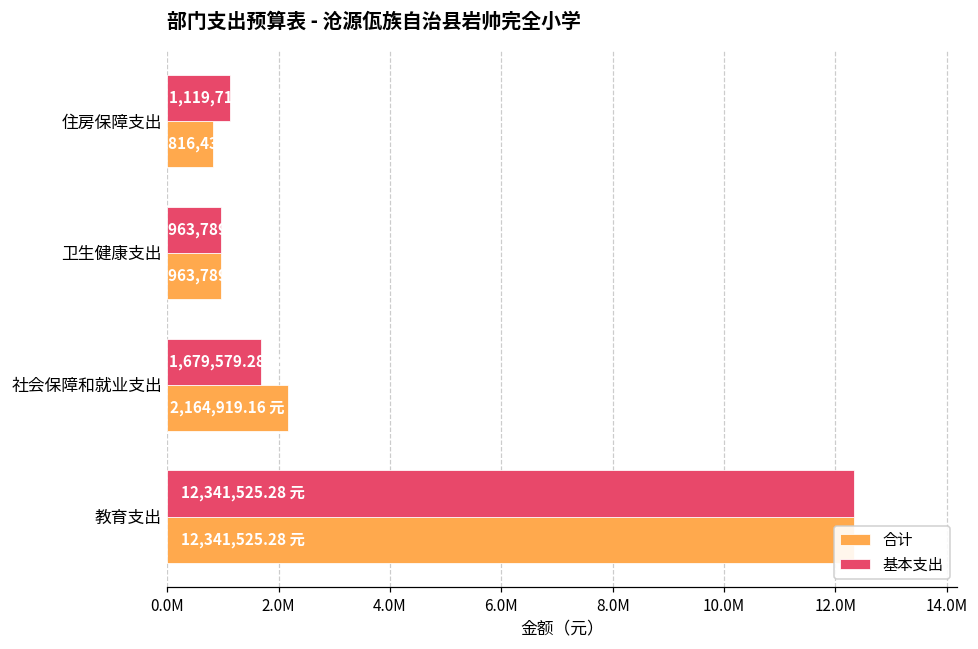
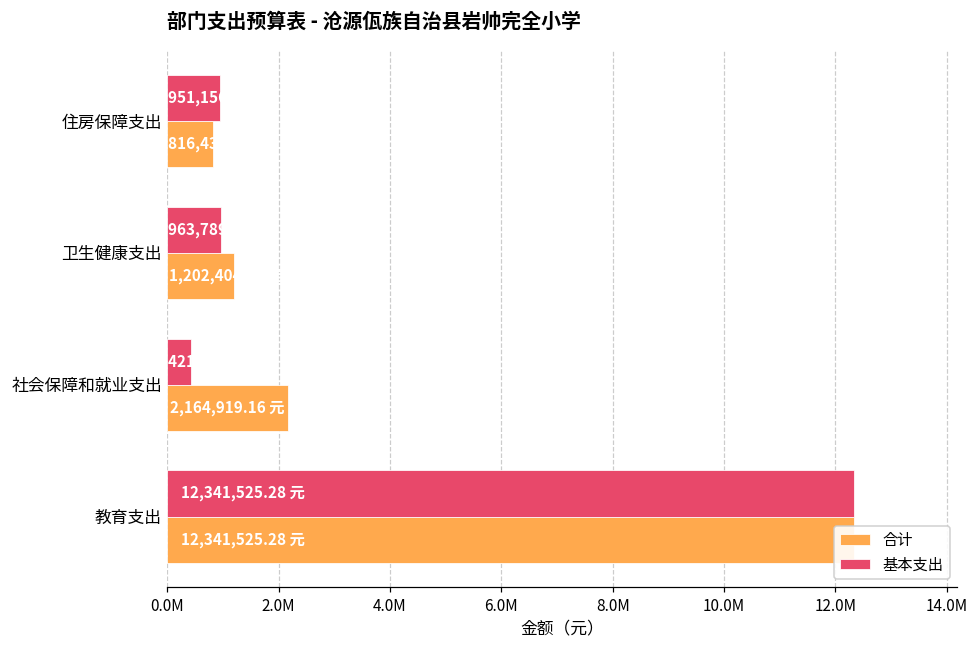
基本支出, 住房保障支出: 1100000 -> 1000000
合计, 卫生健康支出: 1000000 -> 1200000
基本支出, 社会保障和就业支出: 1700000 -> 400000
